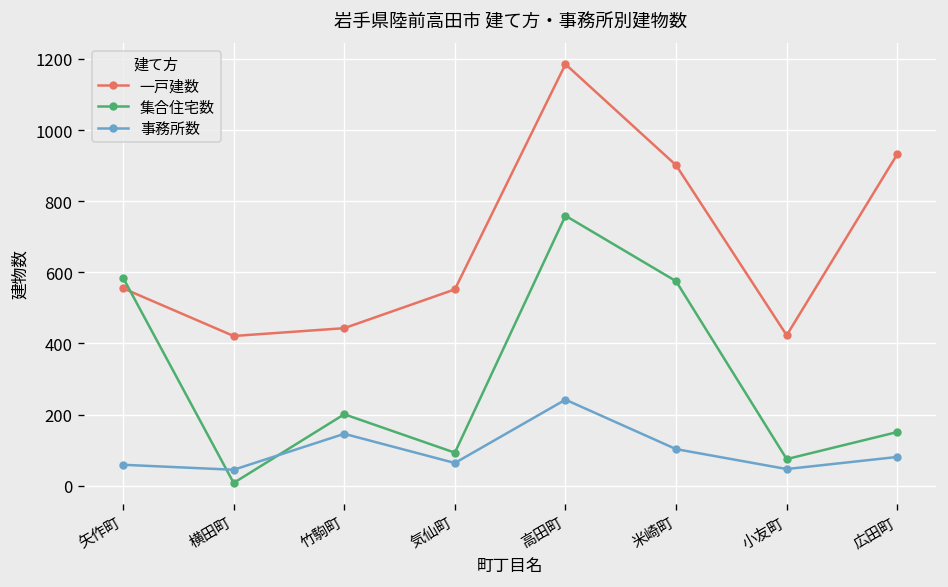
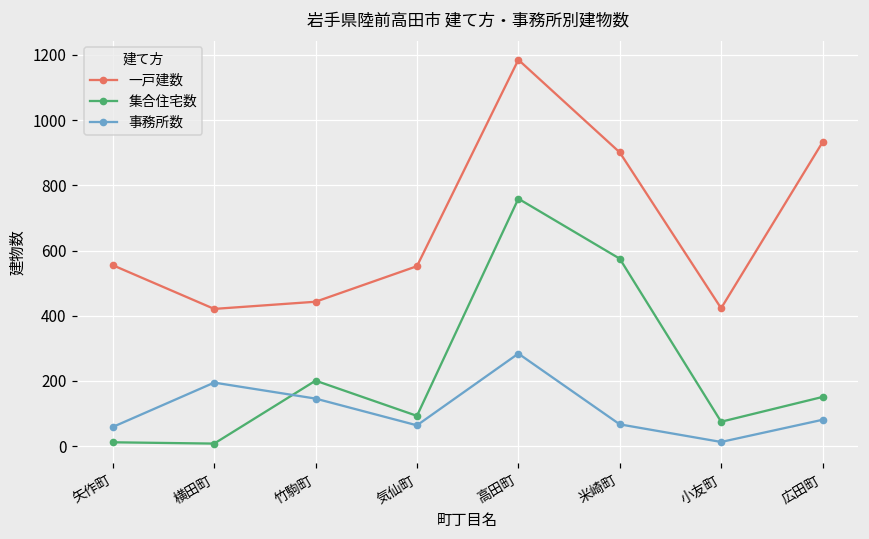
集合住宅数, 矢作町: 590 -> 10
事務所数, 横田町: 50 -> 200
事務所数, 高田町: 240 -> 280
事務所数, 米崎町: 100 -> 70
事務所数, 小友町: 50 -> 10
